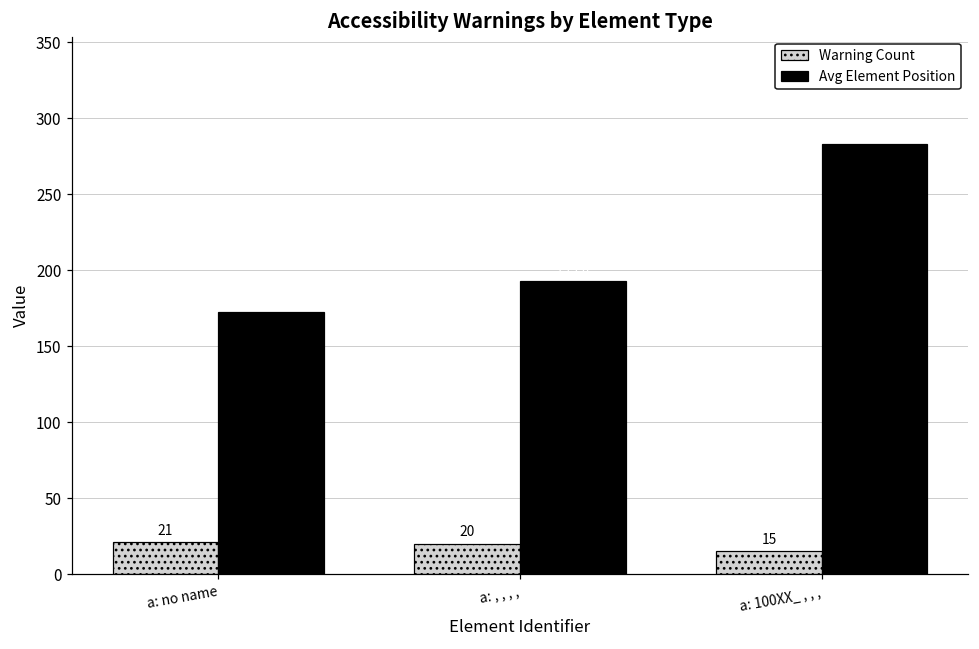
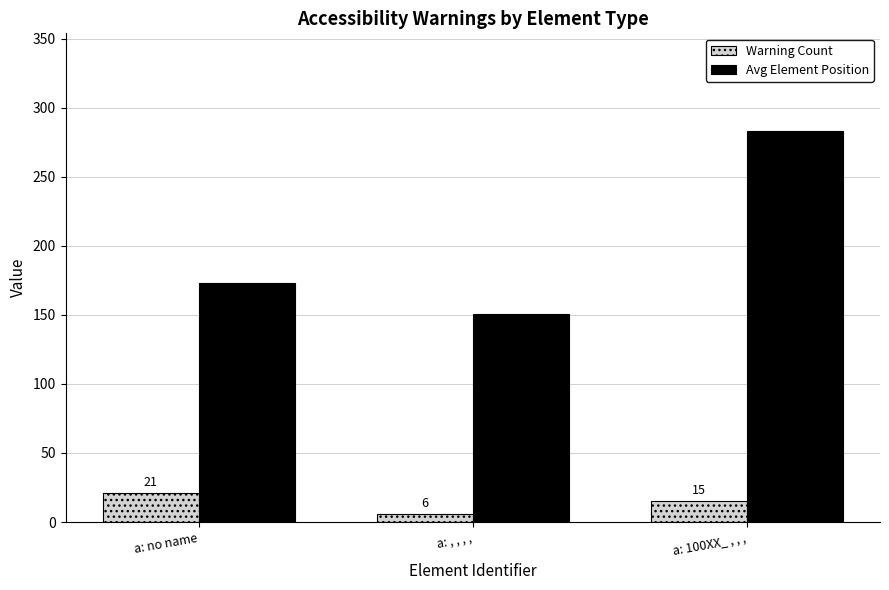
Warning Count, a: , , , ,: 20 -> 6
Avg Element Position, a: , , , ,: 193 -> 151
